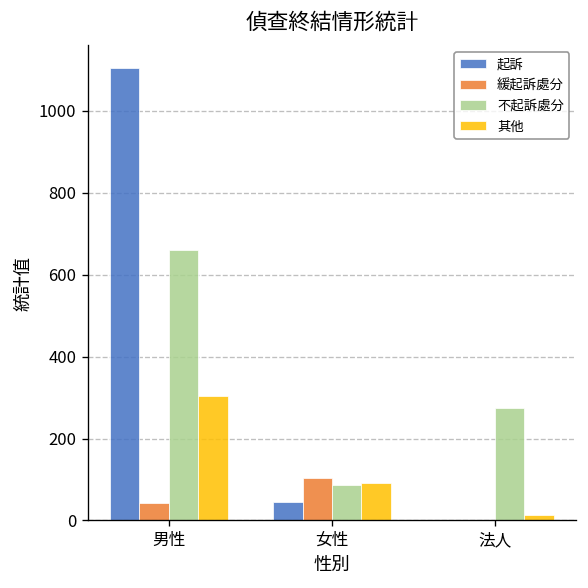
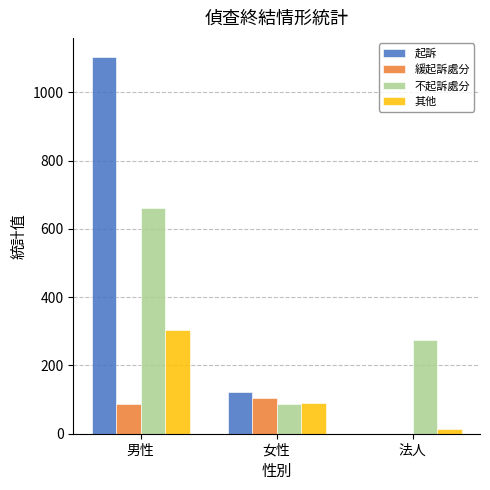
緩起訴處分, 男性: 40 -> 90
起訴, 女性: 50 -> 120
